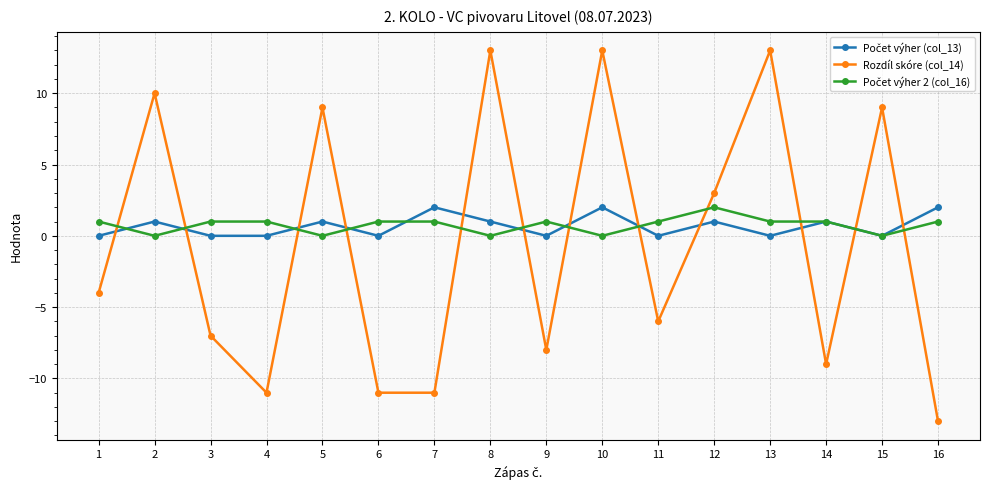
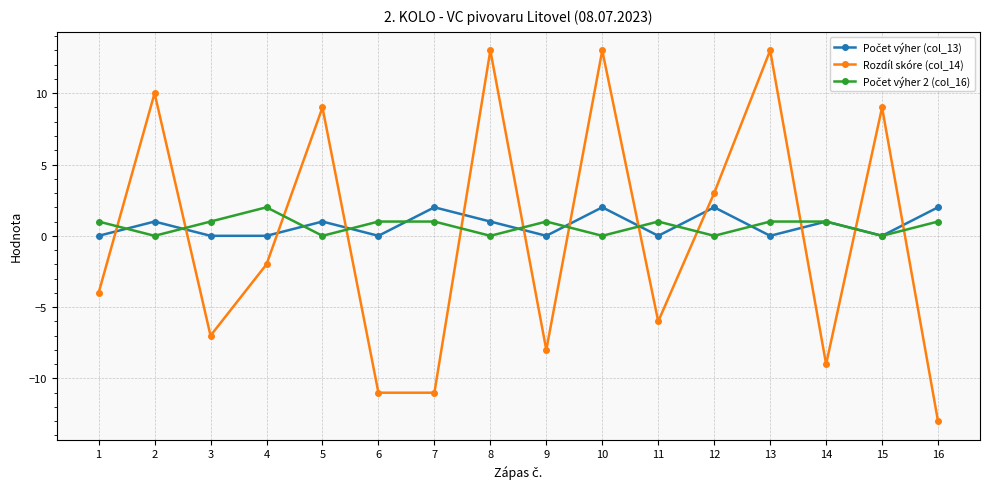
Rozdíl skóre (col_14), 4: -11 -> -2
Počet výher 2 (col_16), 4: 1 -> 2
Počet výher (col_13), 12: 1 -> 2
Počet výher 2 (col_16), 12: 2 -> 0
